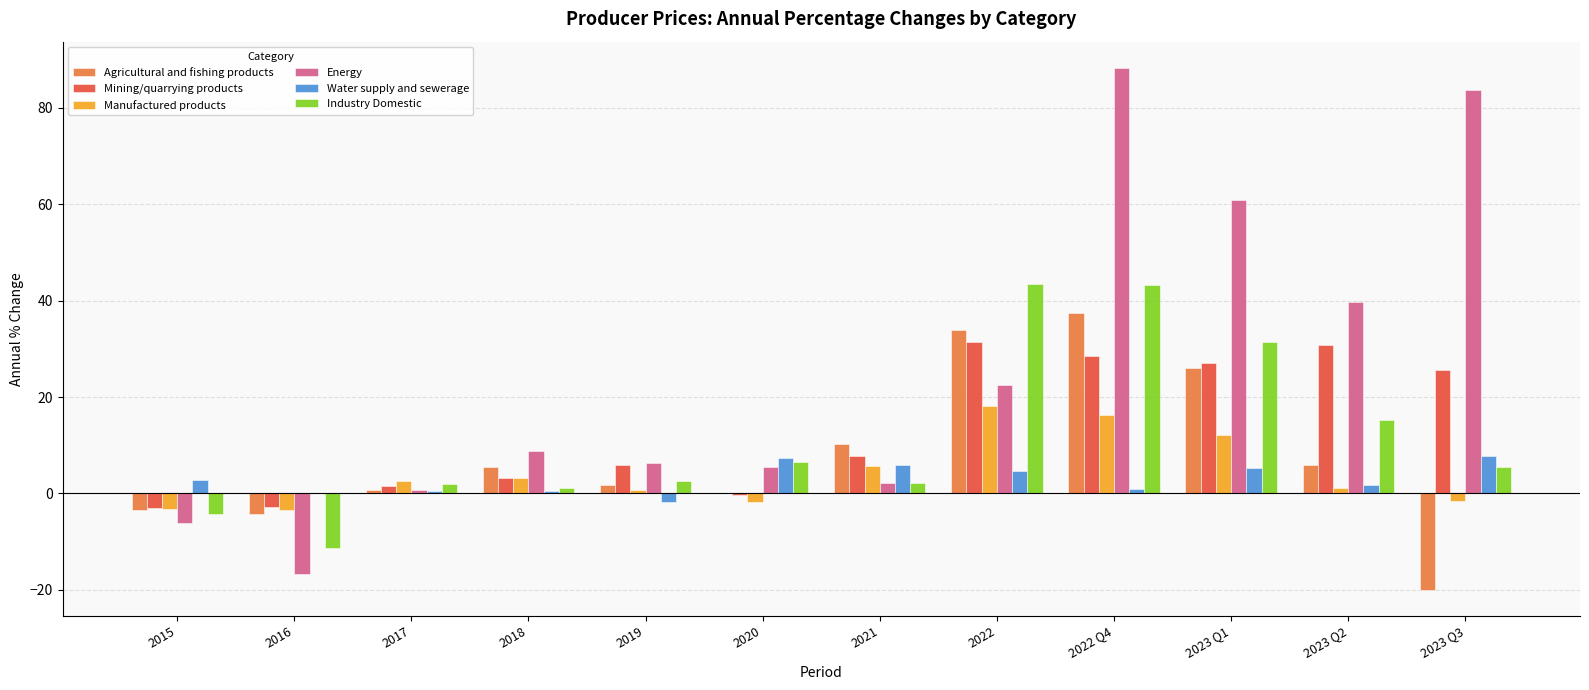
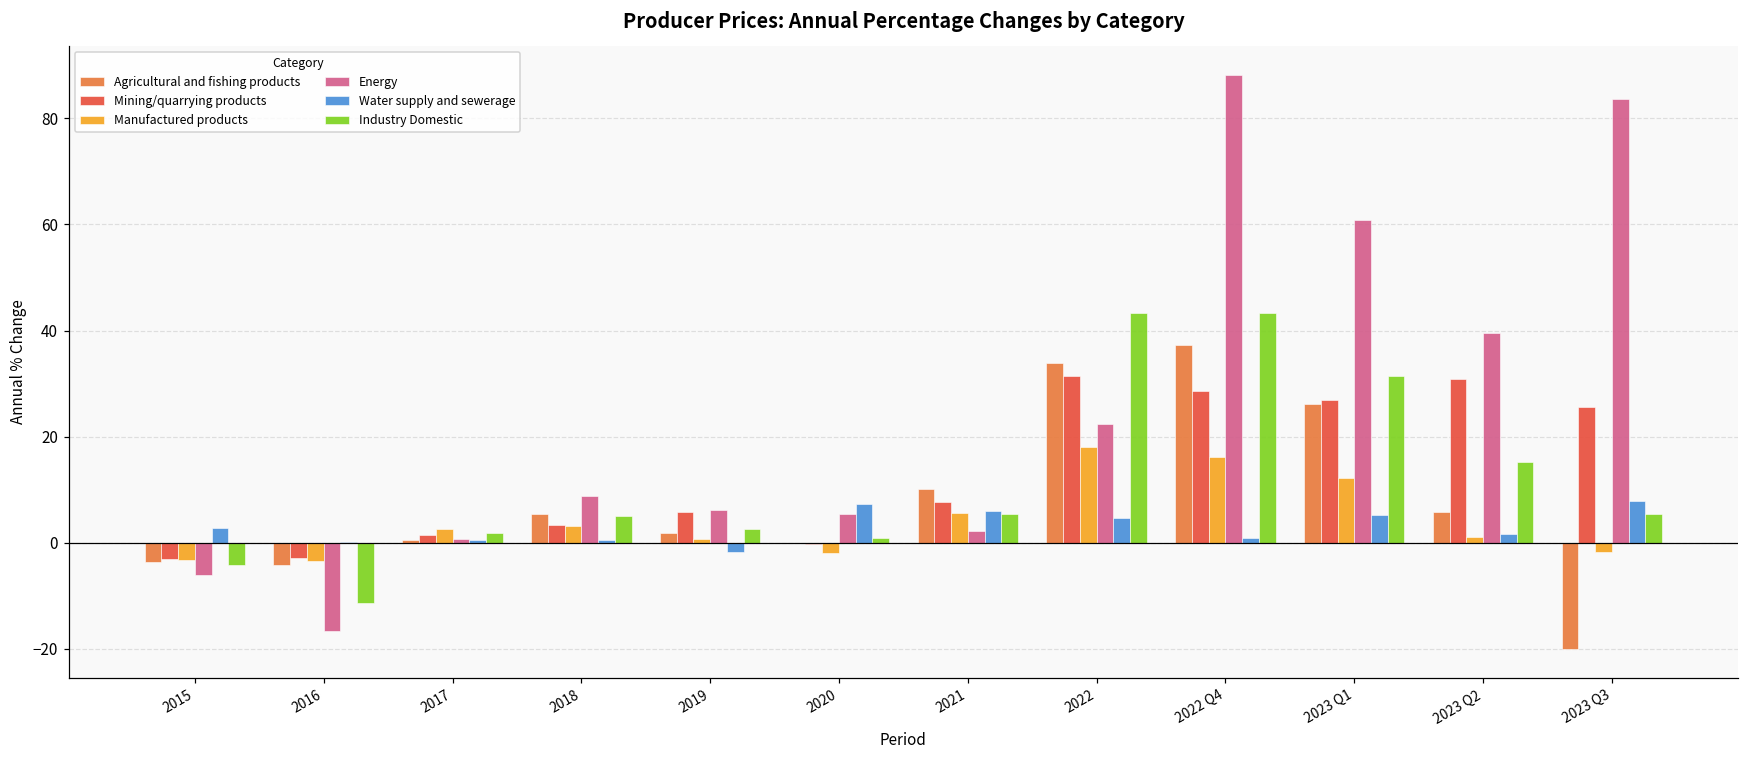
Industry Domestic, 2018: 1 -> 5
Industry Domestic, 2020: 7 -> 1
Industry Domestic, 2021: 2 -> 5
